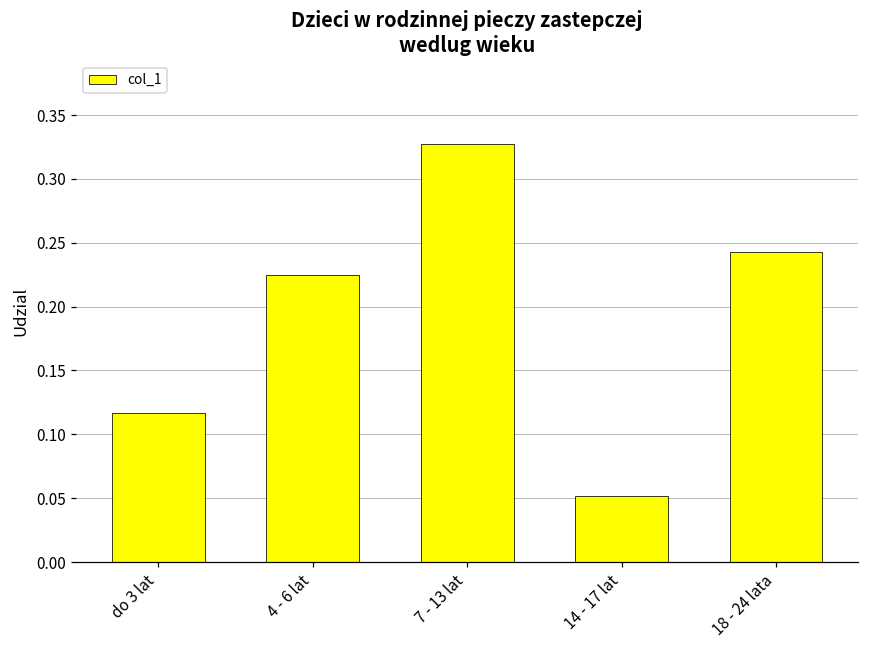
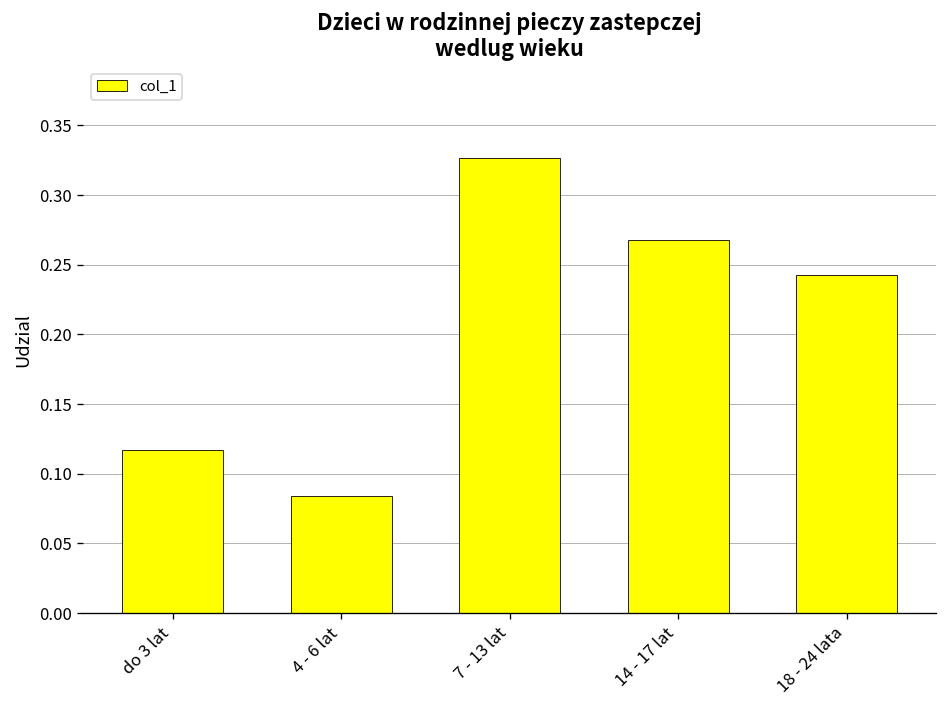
4 - 6 lat: 0.225 -> 0.084
14 - 17 lat: 0.052 -> 0.268
